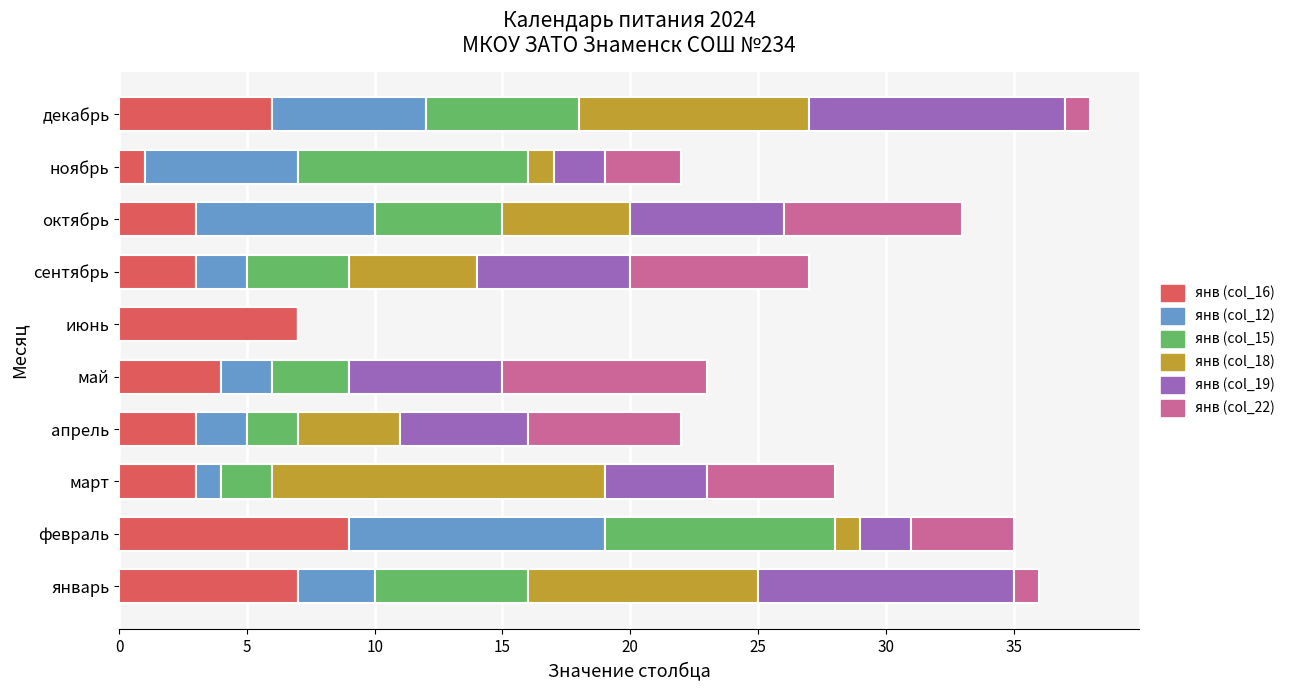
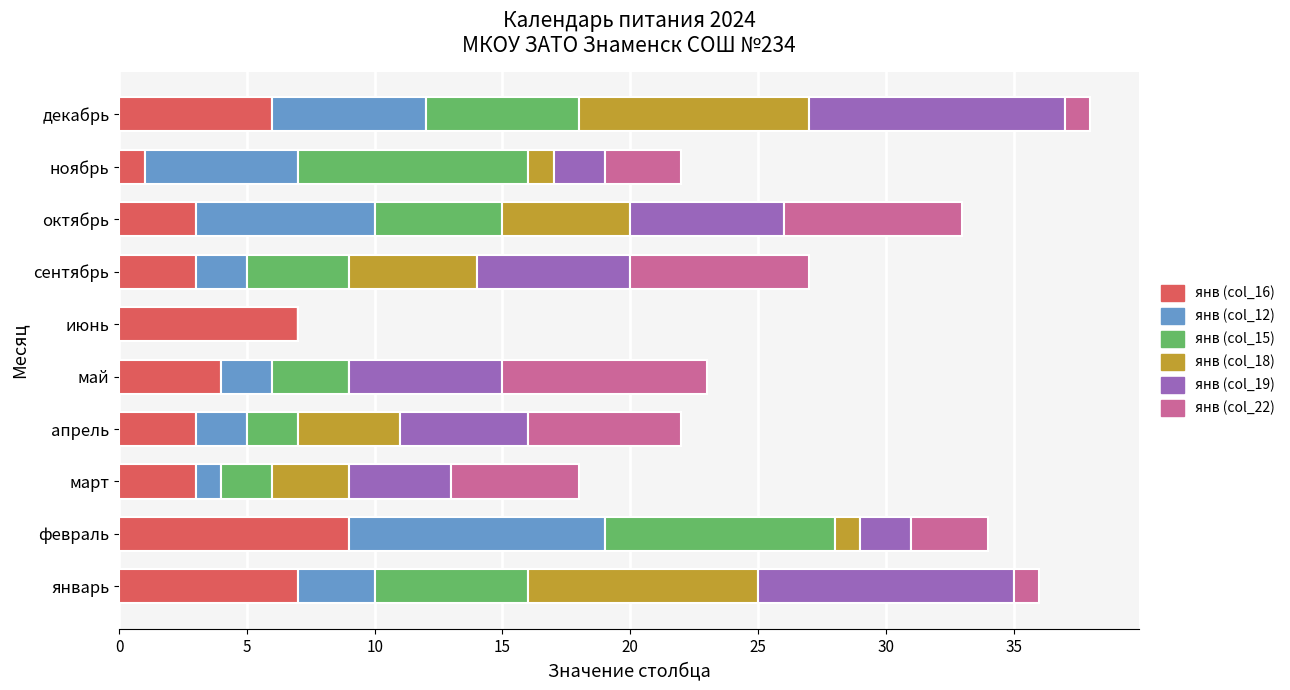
янв (col_18), март: 13 -> 3
янв (col_22), февраль: 4 -> 3
